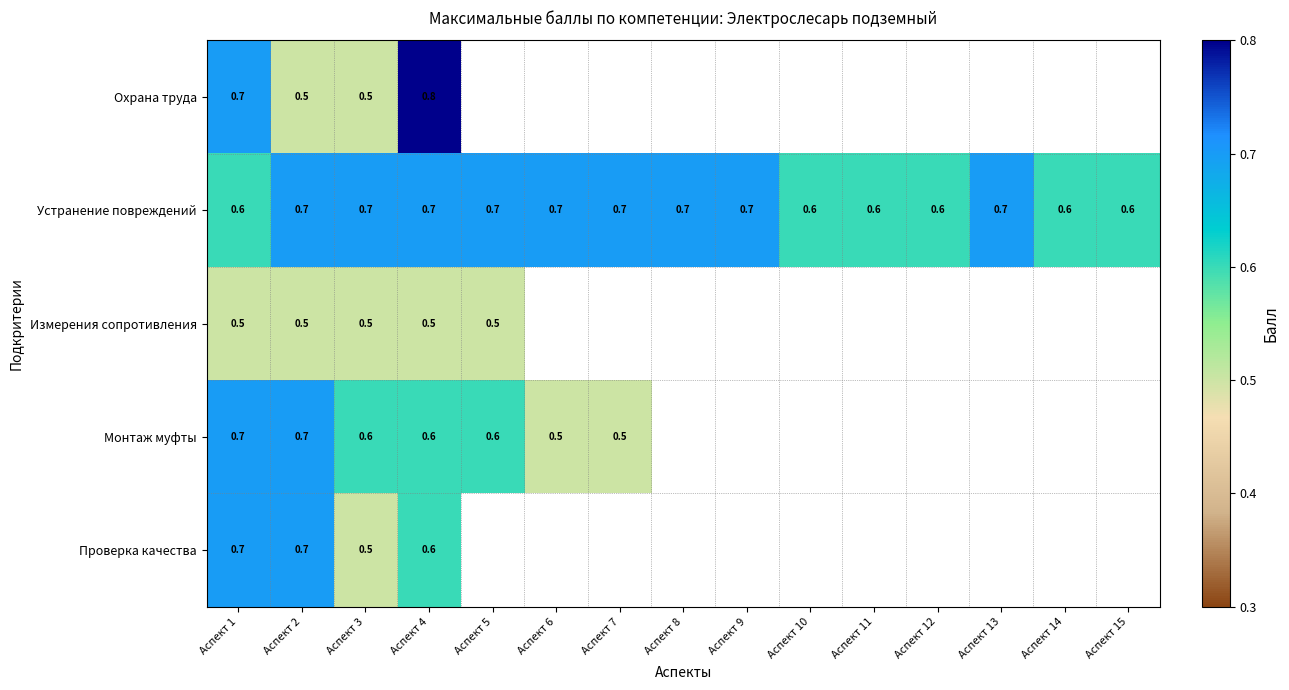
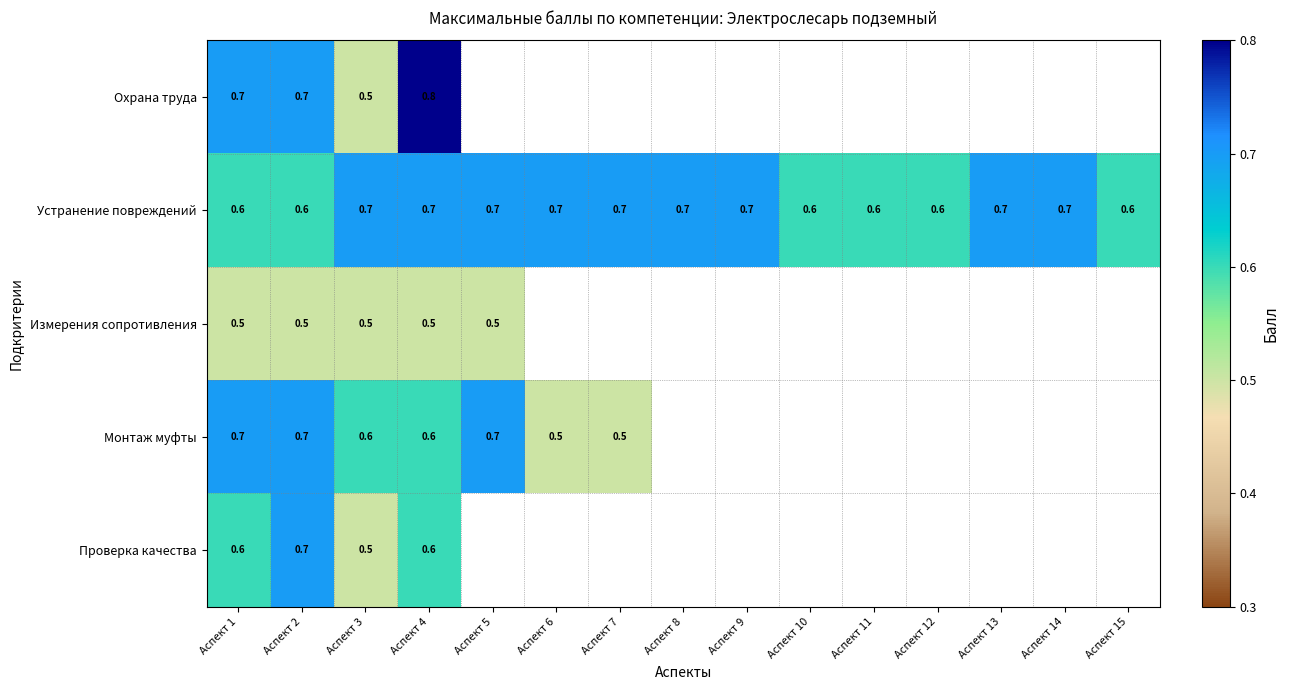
Охрана труда, Аспект 2: 0.5 -> 0.7
Устранение повреждений, Аспект 2: 0.7 -> 0.6
Устранение повреждений, Аспект 14: 0.6 -> 0.7
Монтаж муфты, Аспект 5: 0.6 -> 0.7
Проверка качества, Аспект 1: 0.7 -> 0.6
